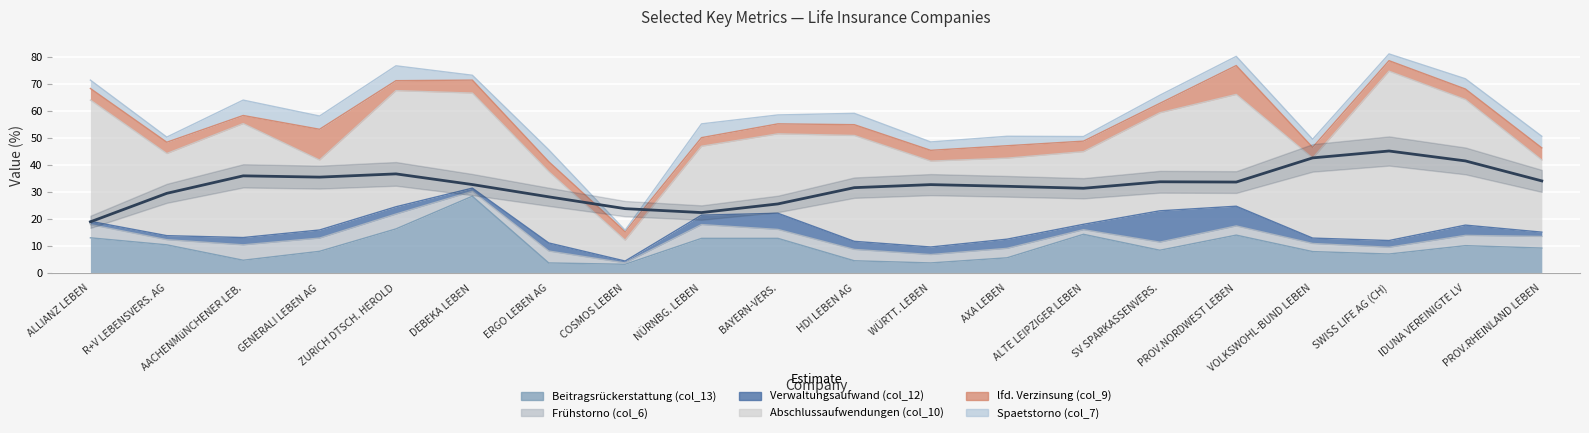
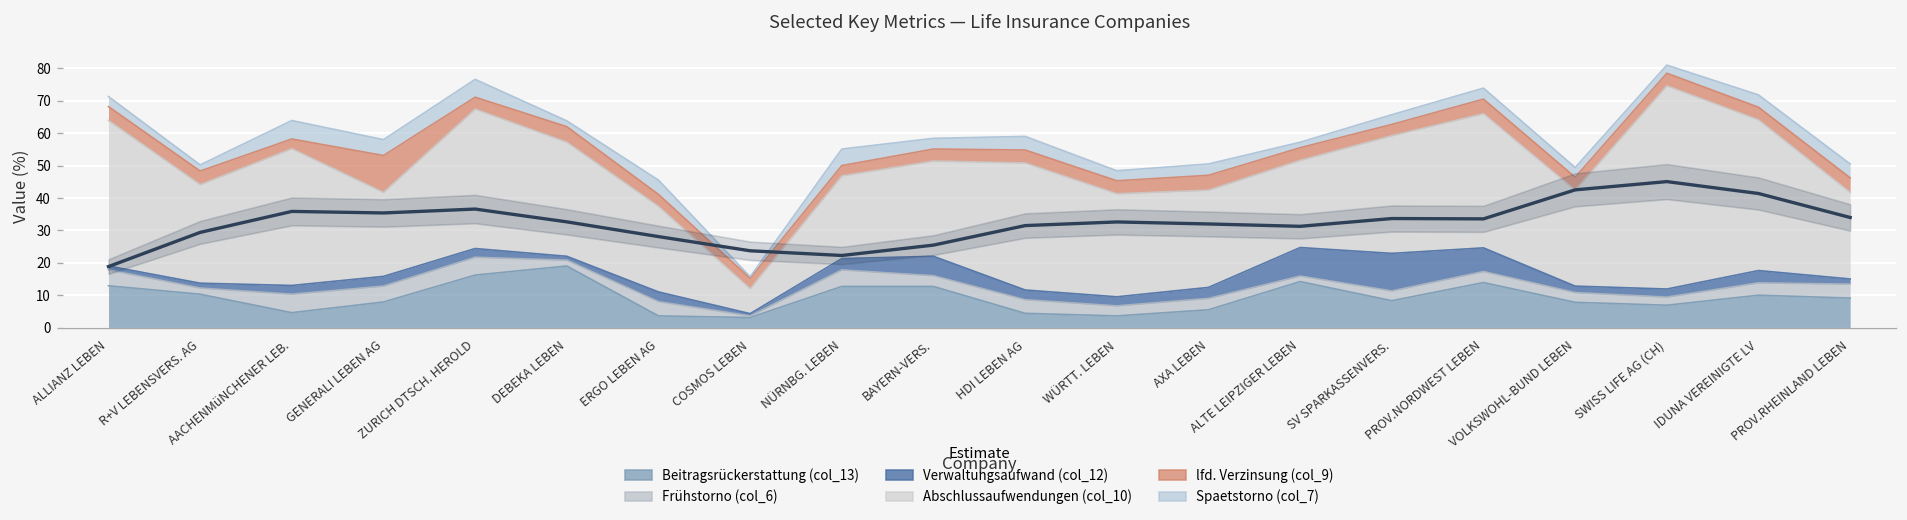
Beitragsrückerstattung (col_13), DEBEKA LEBEN: 28 -> 19
Verwaltungsaufwand (col_12), ALTE LEIPZIGER LEBEN: 2 -> 9
lfd. Verzinsung (col_9), PROV.NORDWEST LEBEN: 11 -> 5
